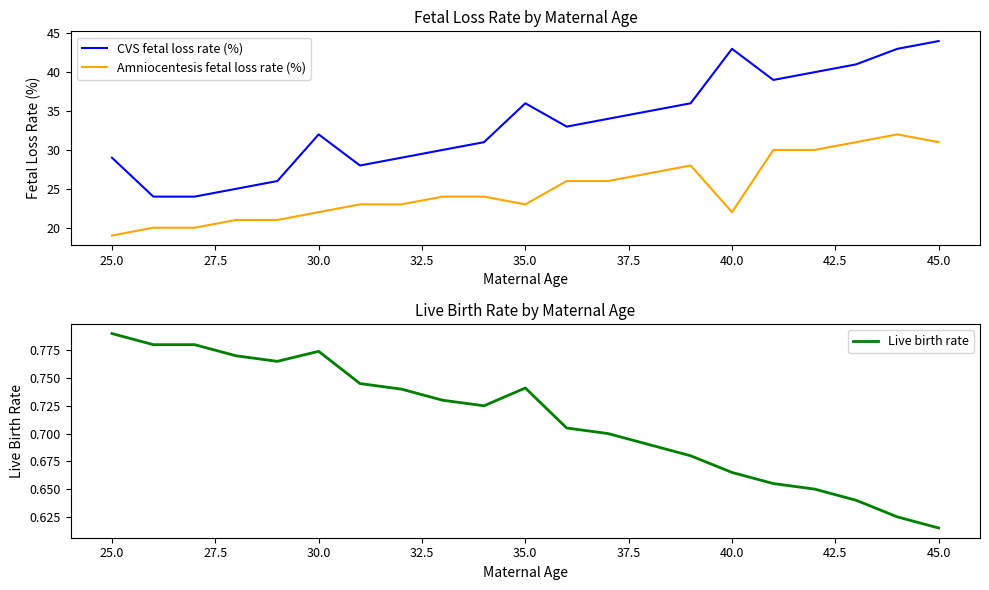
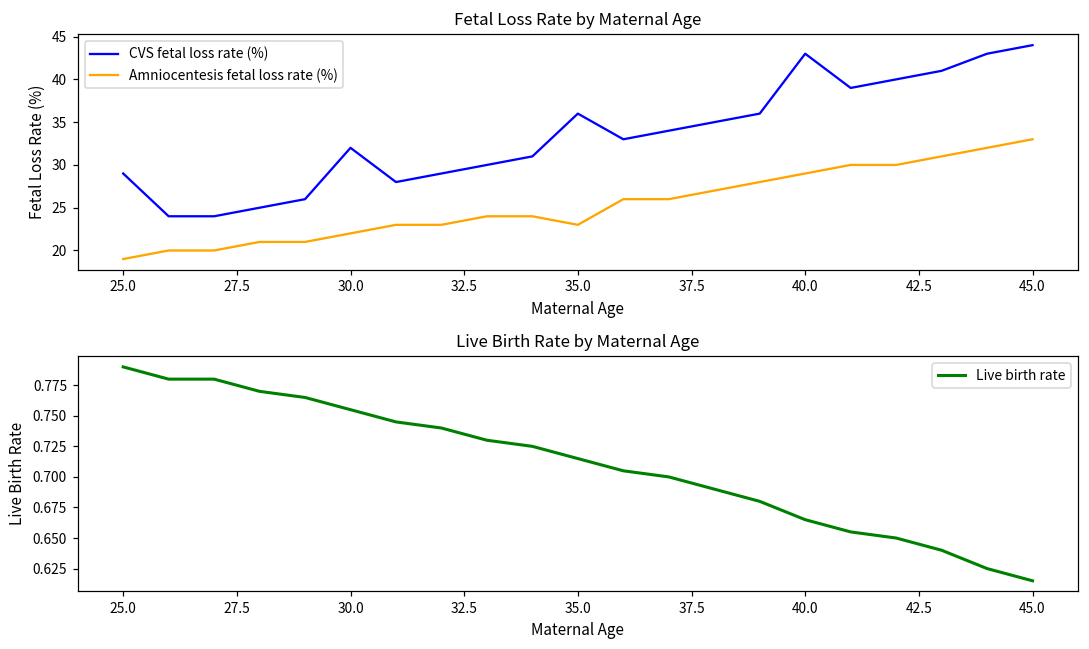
Fetal Loss Rate by Maternal Age, Amniocentesis fetal loss rate (%), 40.0: 22 -> 29
Fetal Loss Rate by Maternal Age, Amniocentesis fetal loss rate (%), 45.0: 31 -> 33
Live Birth Rate by Maternal Age, 30.0: 0.774 -> 0.755
Live Birth Rate by Maternal Age, 35.0: 0.741 -> 0.715
